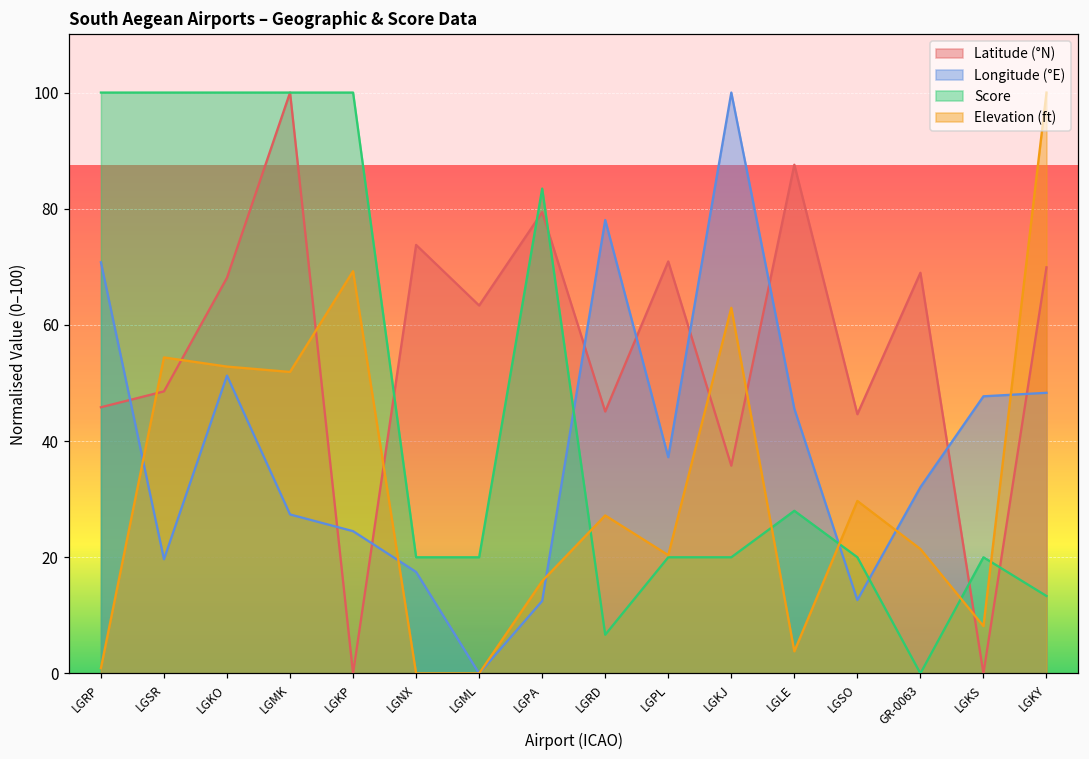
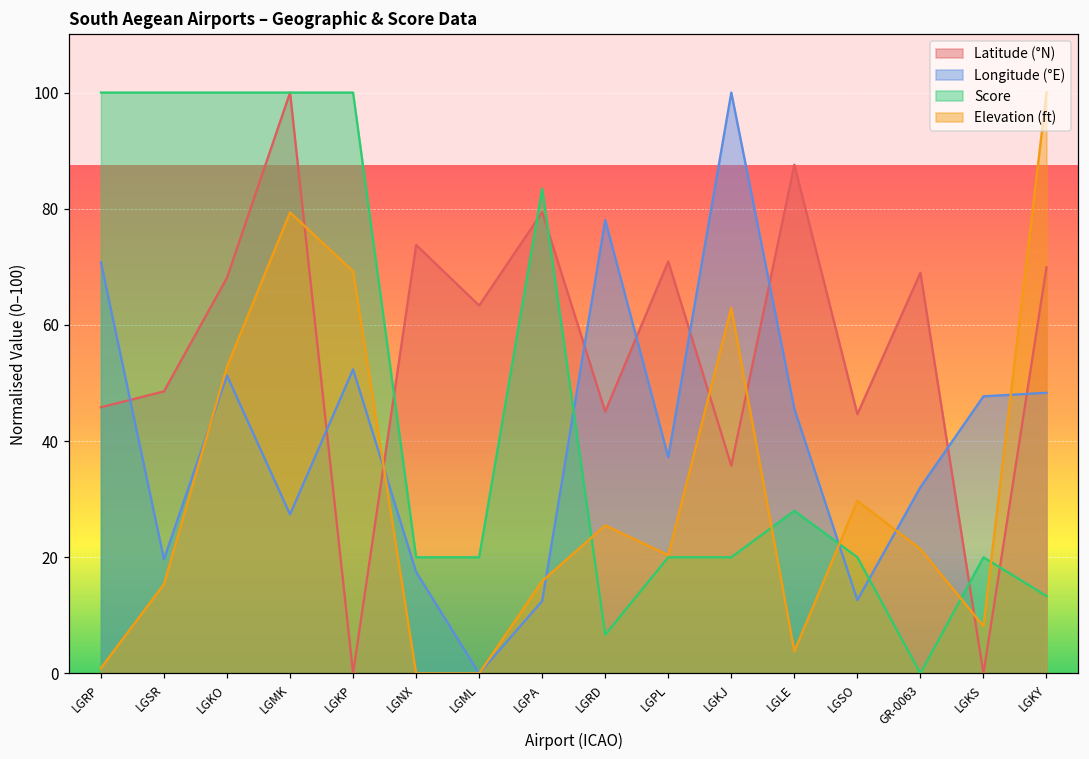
Elevation (ft), LGSR: 54 -> 15
Elevation (ft), LGMK: 52 -> 79
Longitude (°E), LGKP: 24 -> 52
Elevation (ft), LGRD: 27 -> 25
